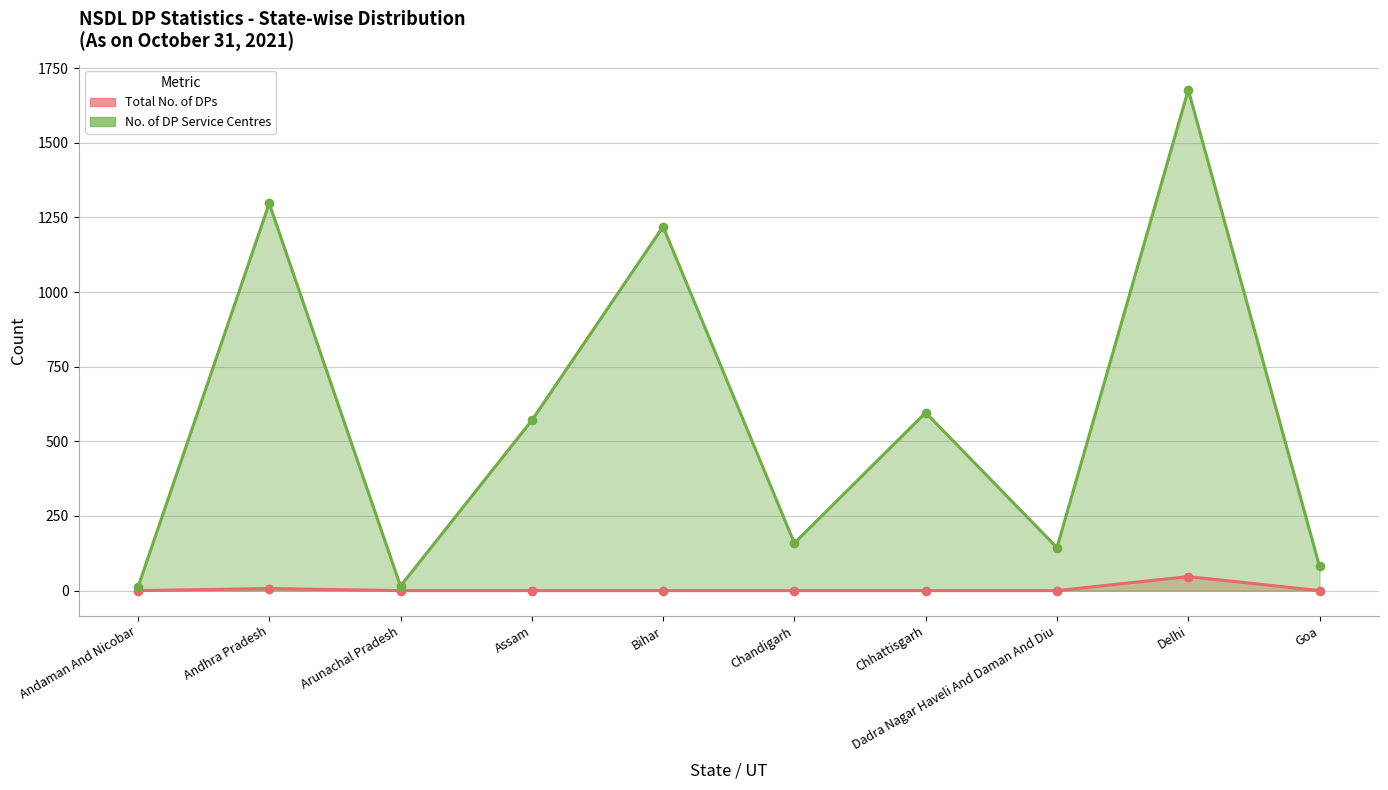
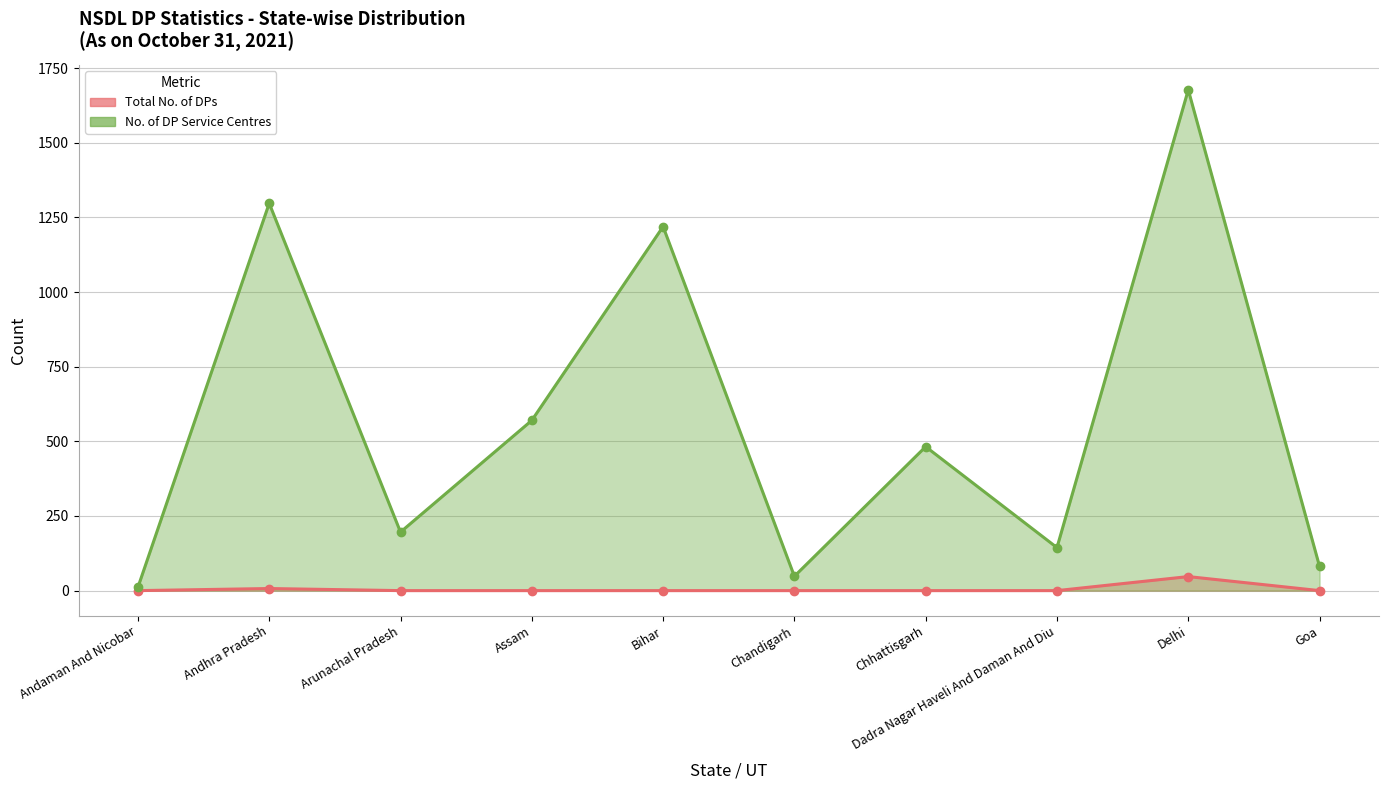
No. of DP Service Centres, Arunachal Pradesh: 20 -> 200
No. of DP Service Centres, Chandigarh: 160 -> 50
No. of DP Service Centres, Chhattisgarh: 600 -> 480
